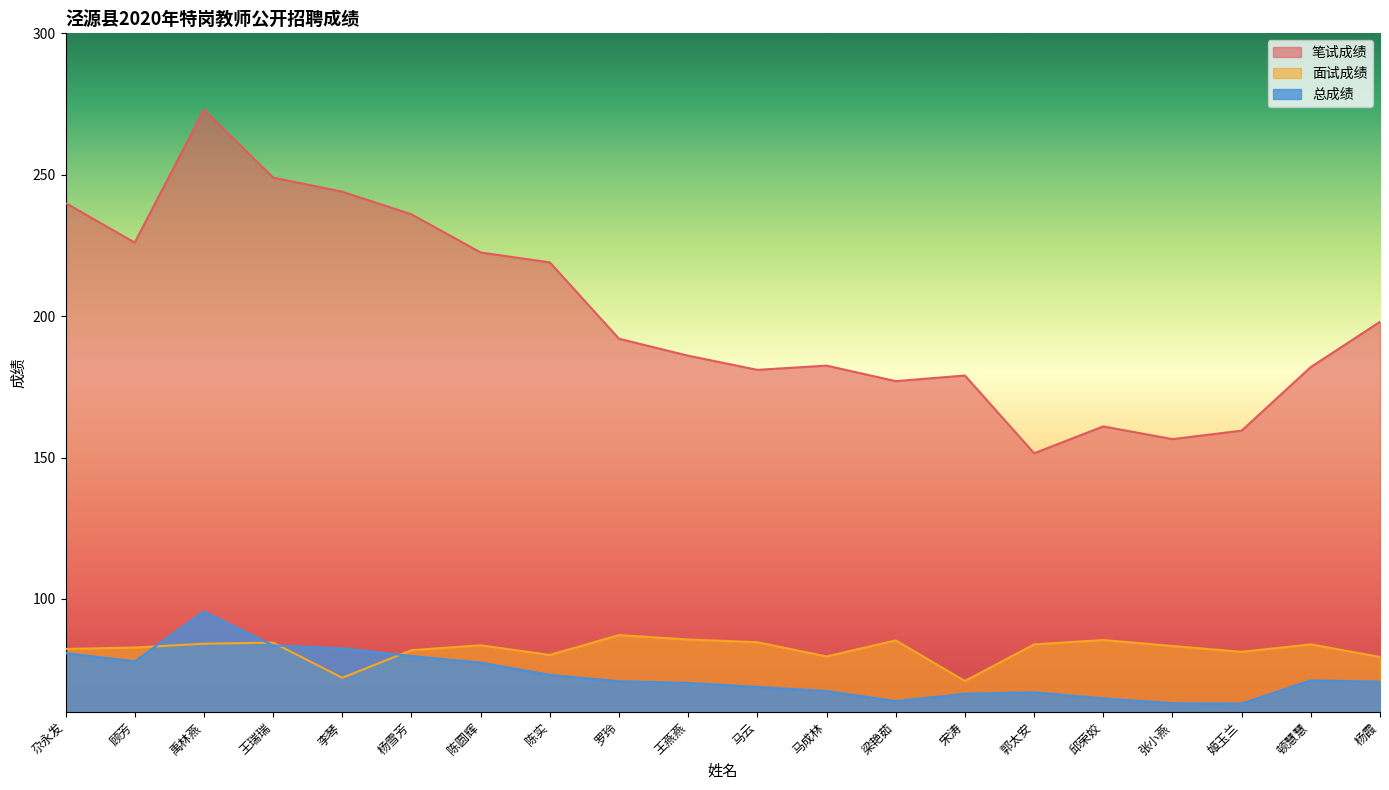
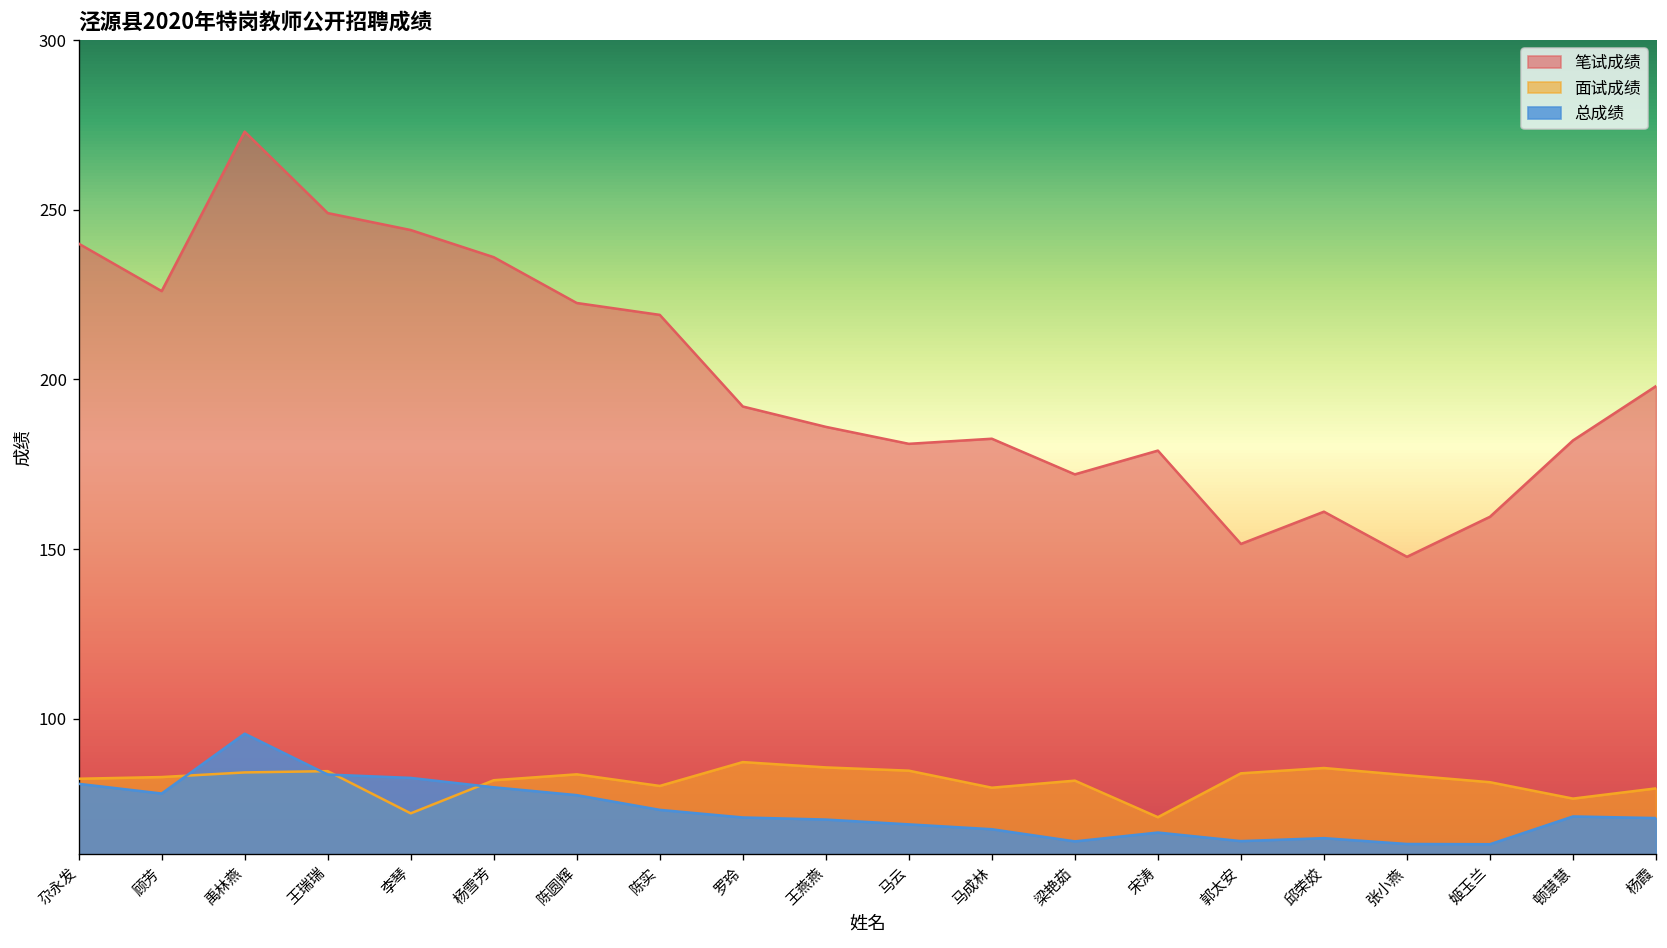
笔试成绩, 梁艳茹: 177 -> 172
面试成绩, 梁艳茹: 85 -> 82
总成绩, 郭太安: 67 -> 64
笔试成绩, 张小燕: 157 -> 148
面试成绩, 顿慧慧: 84 -> 76
